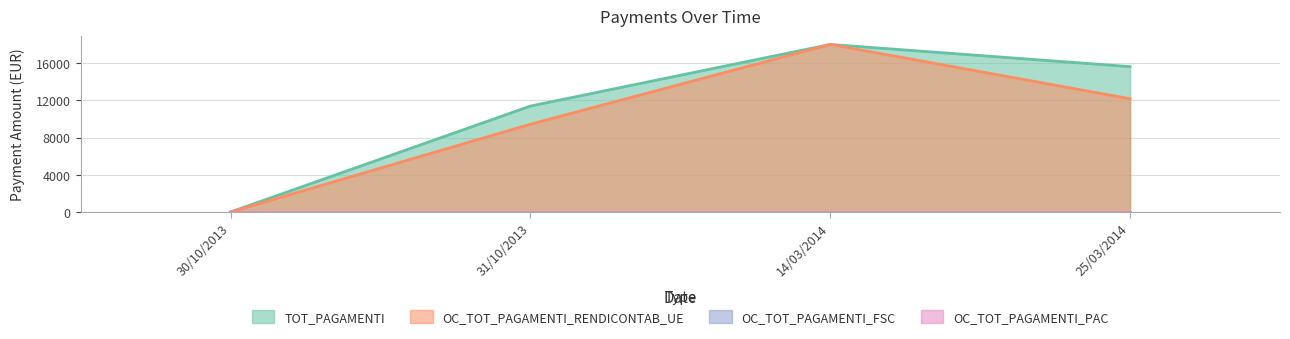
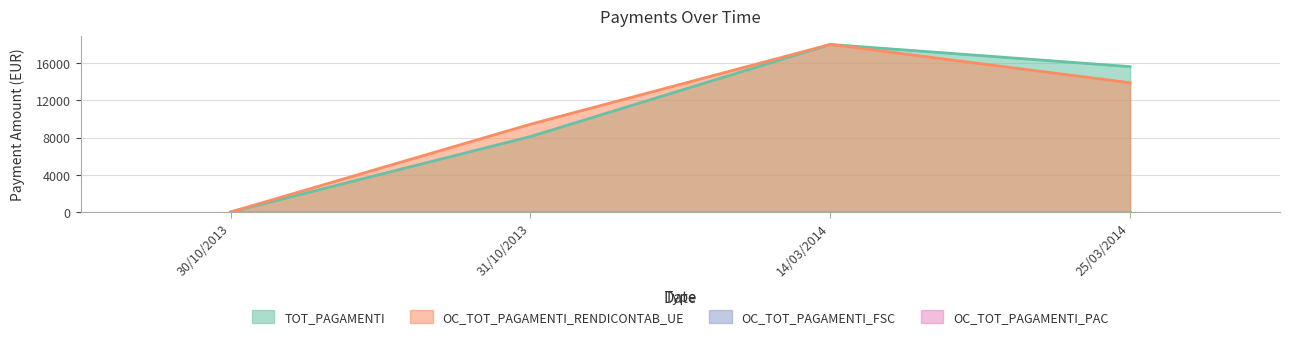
TOT_PAGAMENTI, 31/10/2013: 11000 -> 8000
OC_TOT_PAGAMENTI_RENDICONTAB_UE, 25/03/2014: 12000 -> 14000
